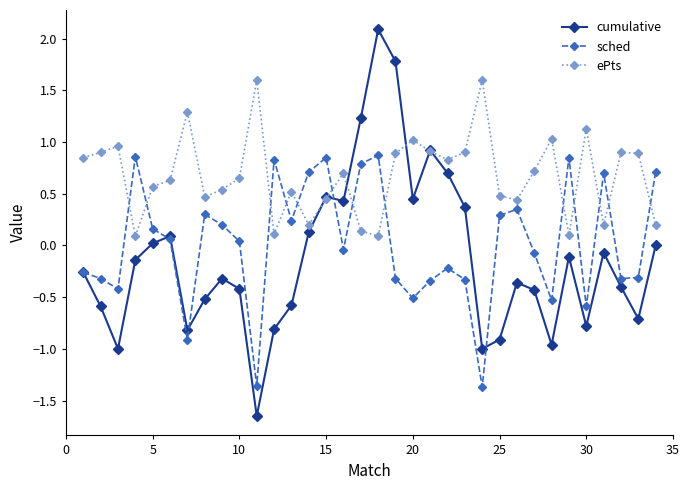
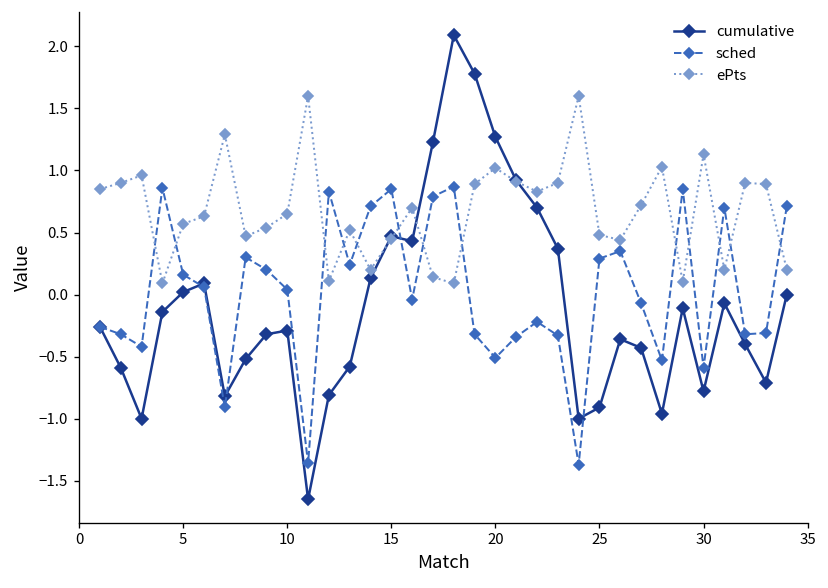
cumulative, 10: -0.42 -> -0.29
cumulative, 20: 0.45 -> 1.27
